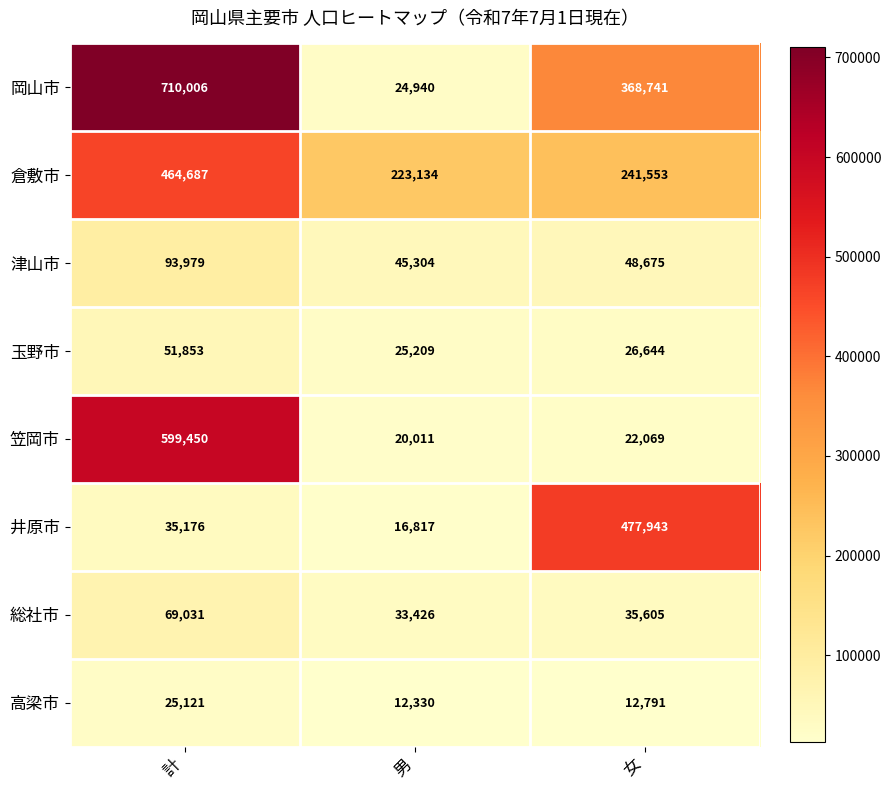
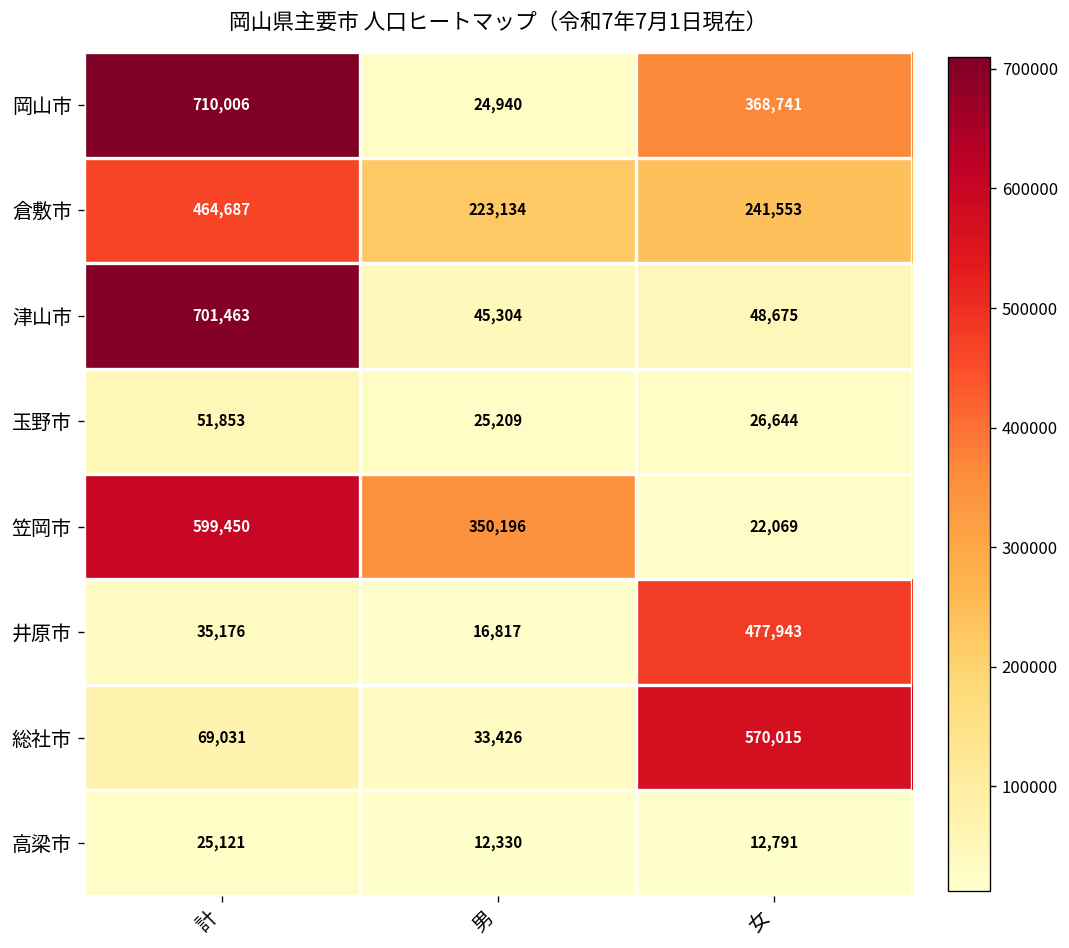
津山市, 計: 93,979 -> 701,463
笠岡市, 男: 20,011 -> 350,196
総社市, 女: 35,605 -> 570,015
